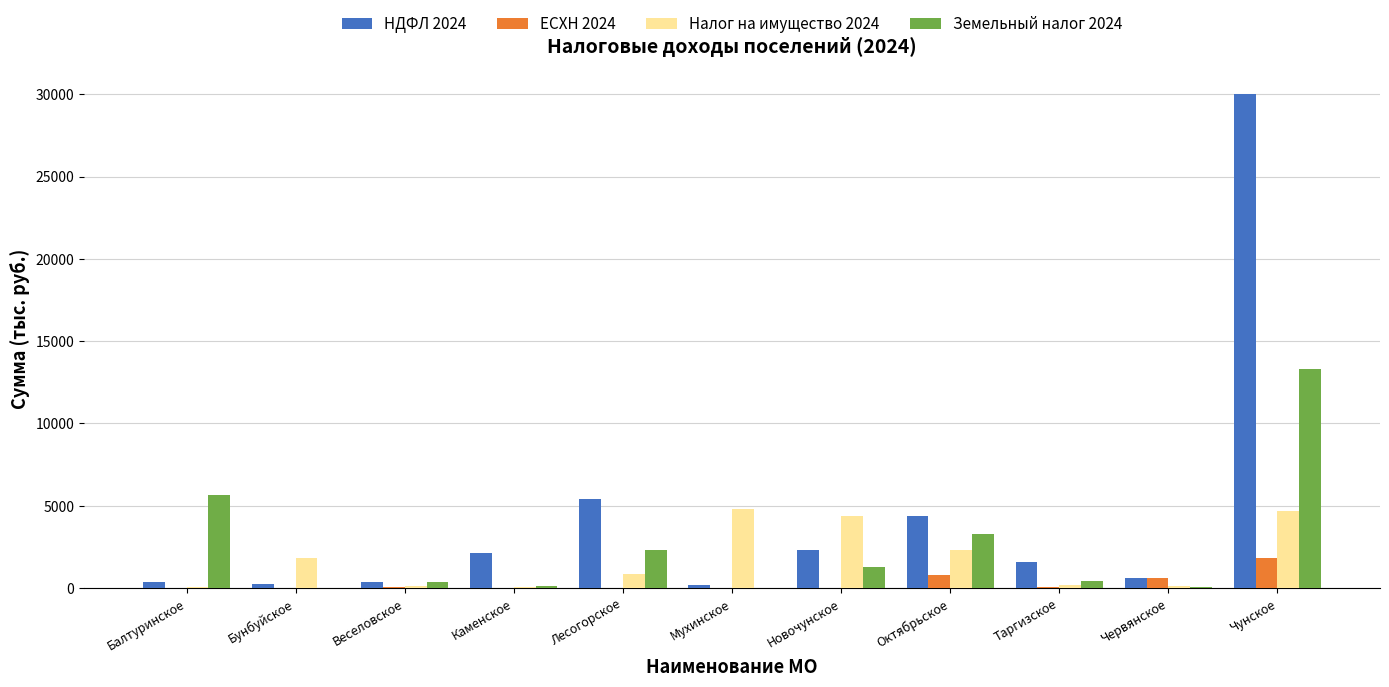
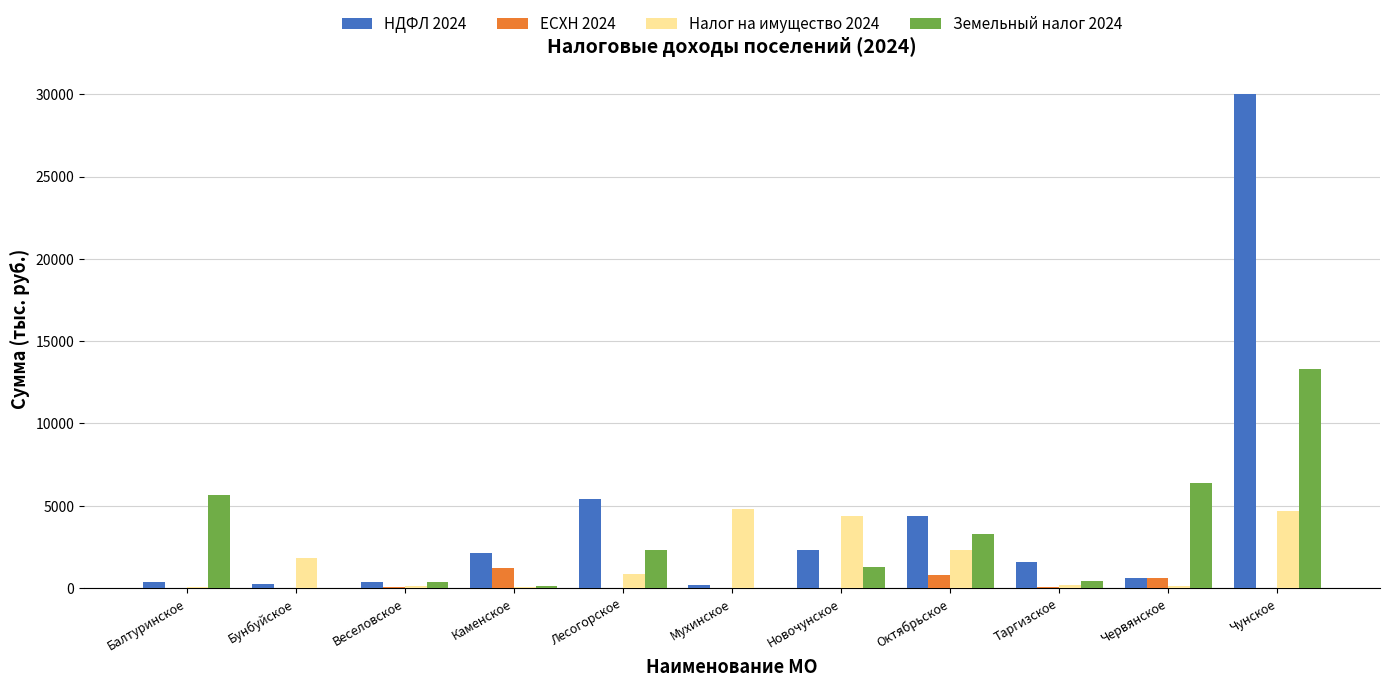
ЕСХН 2024, Каменское: 0 -> 1200
Земельный налог 2024, Червянское: 100 -> 6400
ЕСХН 2024, Чунское: 1800 -> 0
